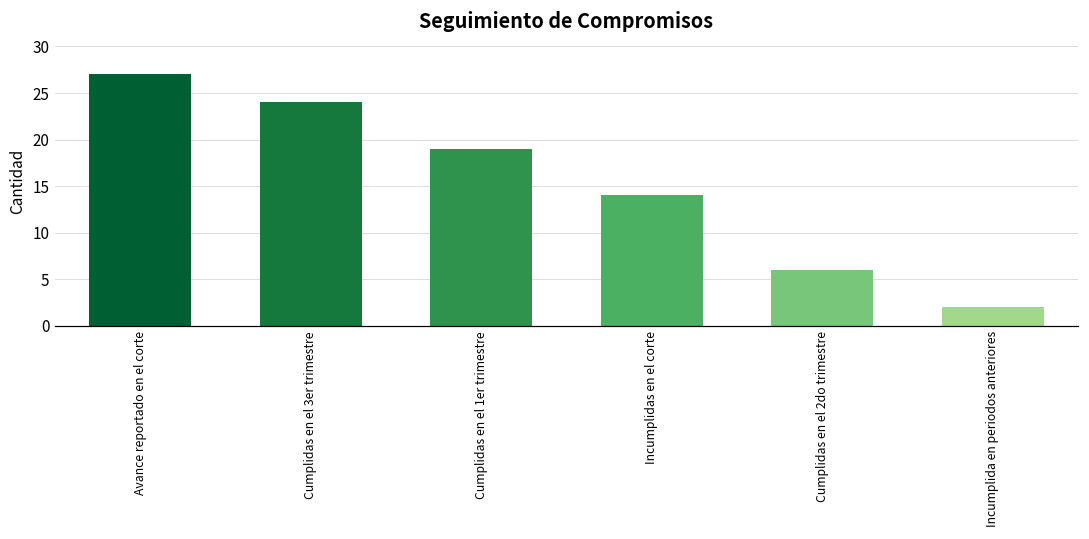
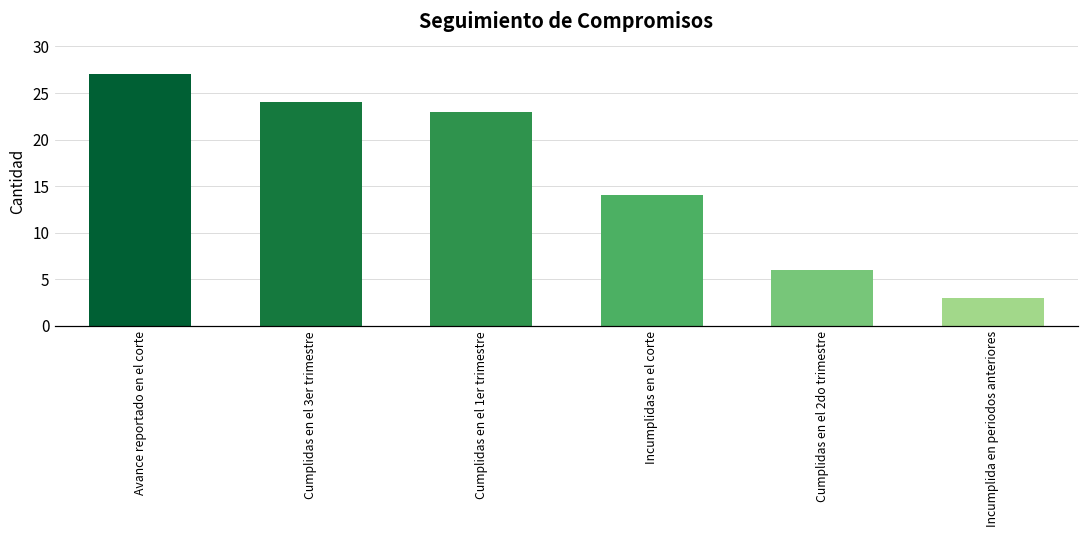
Cumplidas en el 1er trimestre: 19 -> 23
Incumplida en periodos anteriores: 2 -> 3
